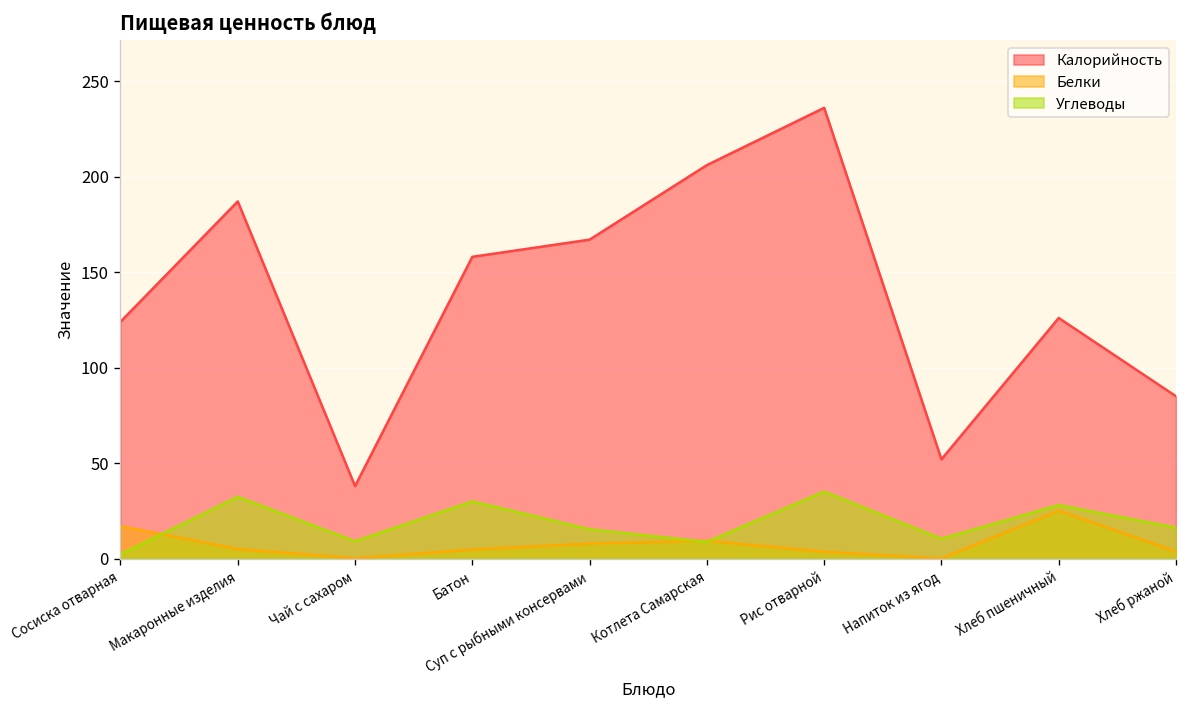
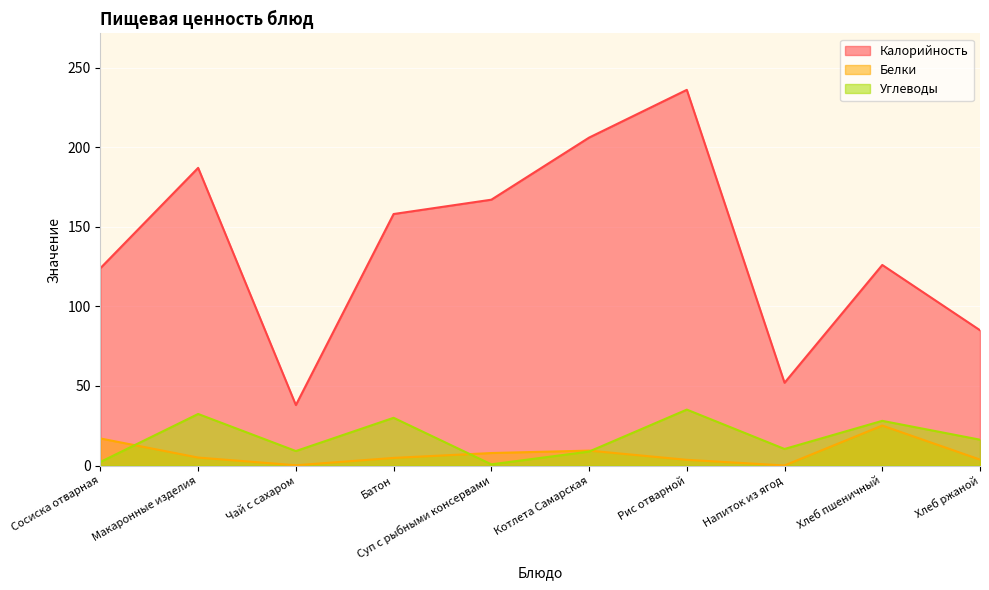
Углеводы, Суп с рыбными консервами: 15 -> 1
